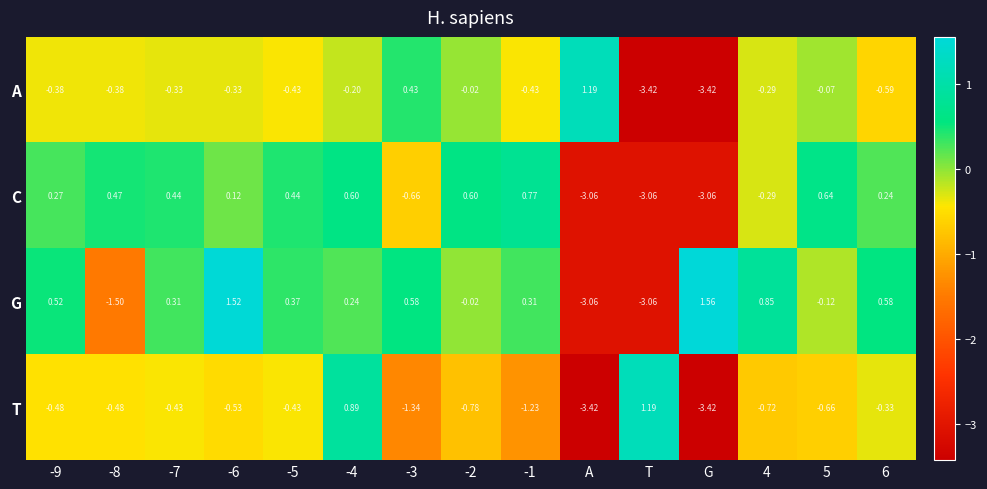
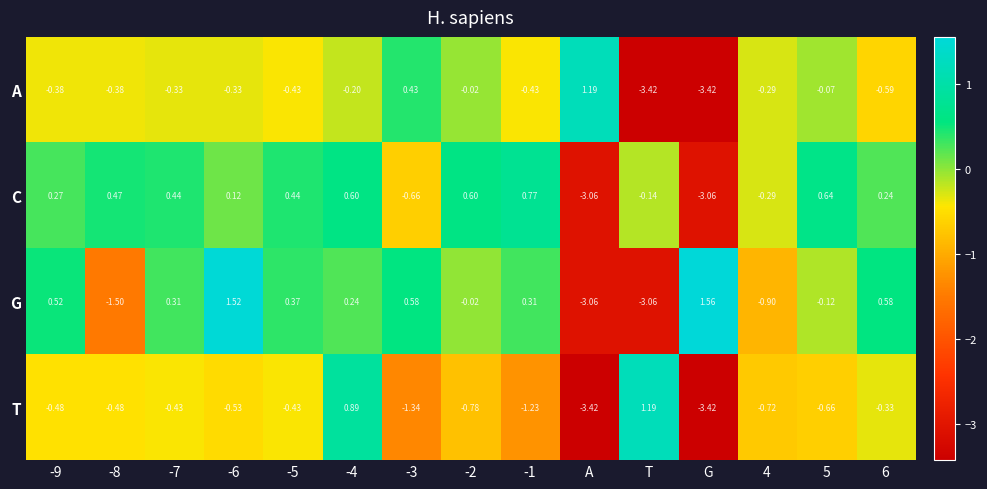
C, T: -3.06 -> -0.14
G, 4: 0.85 -> -0.90
